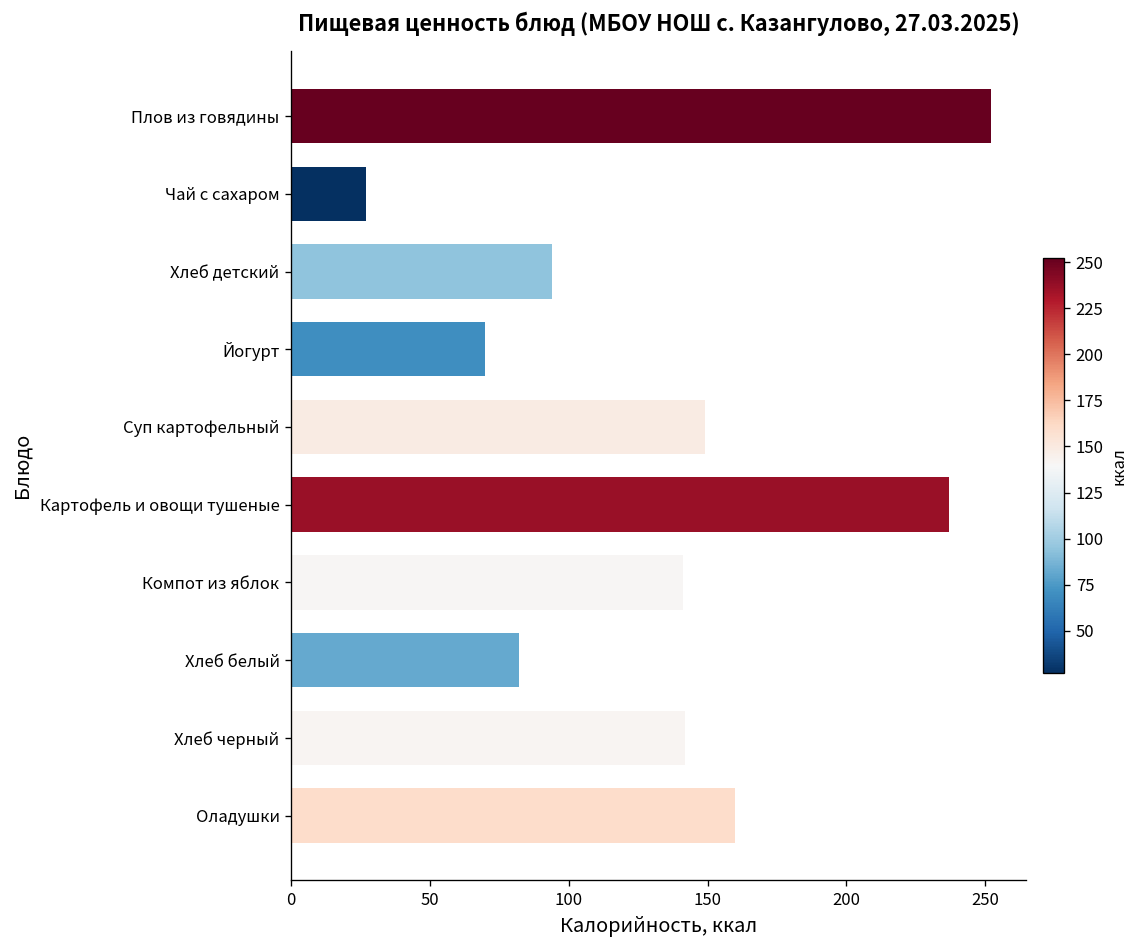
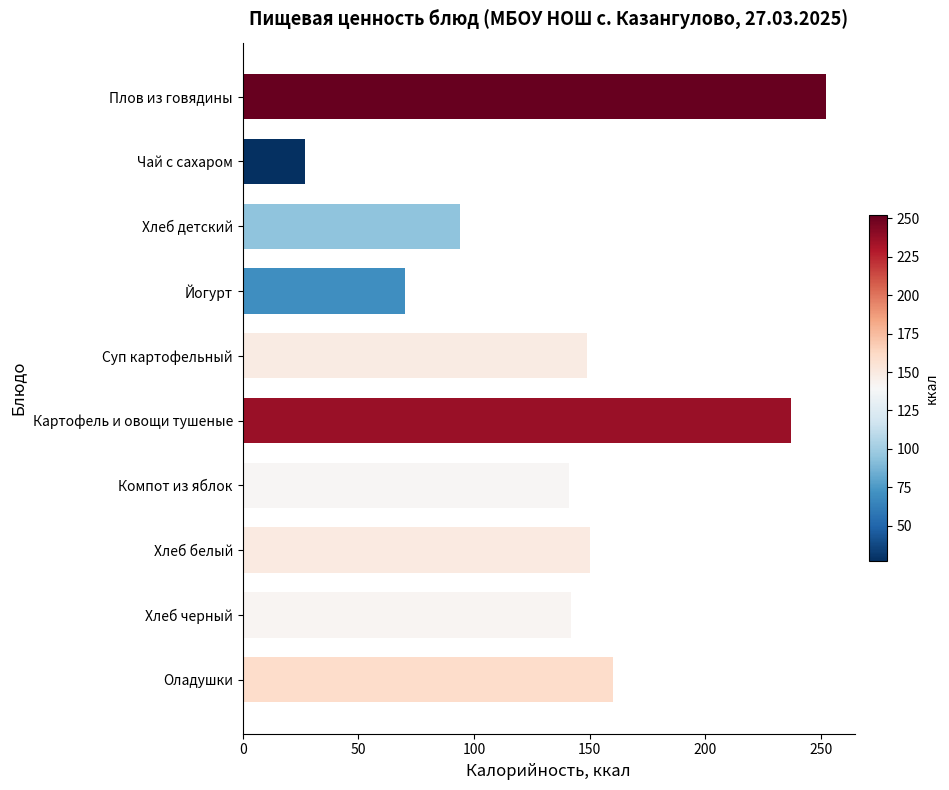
Хлеб белый: 82 -> 150
